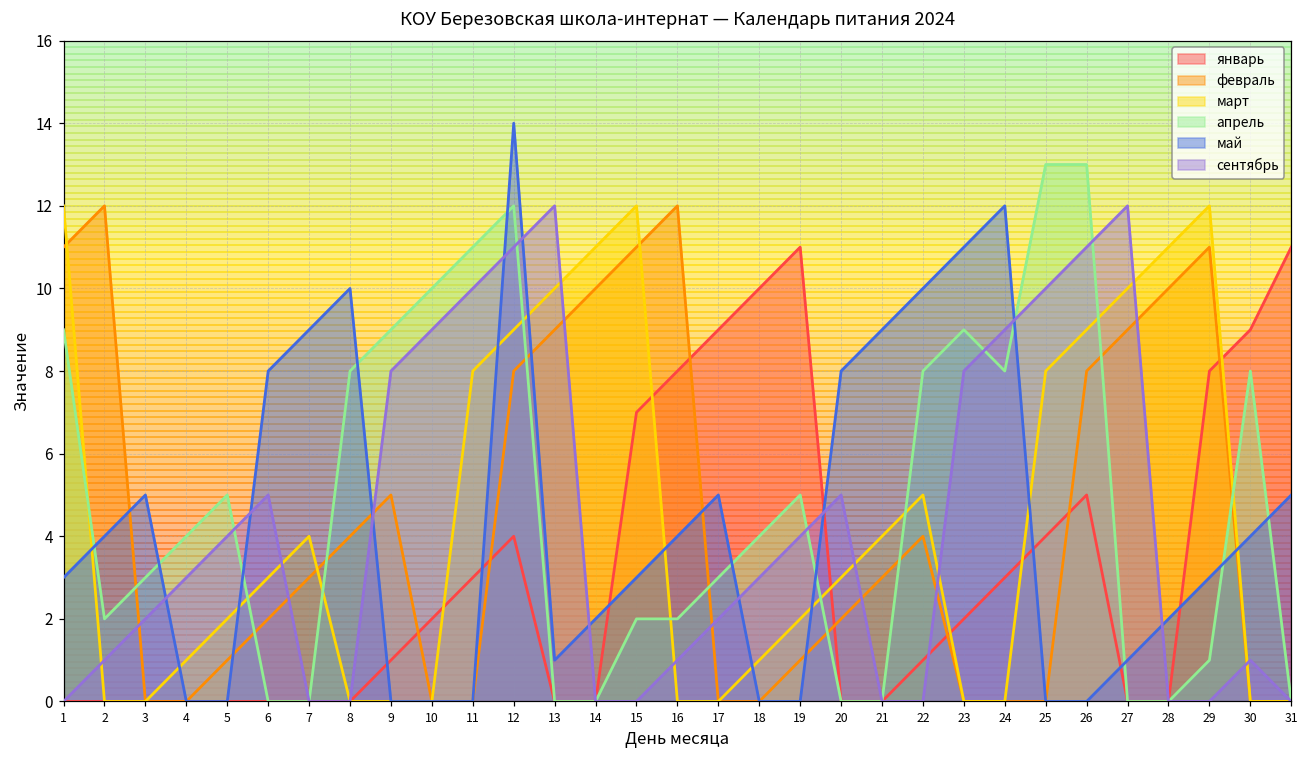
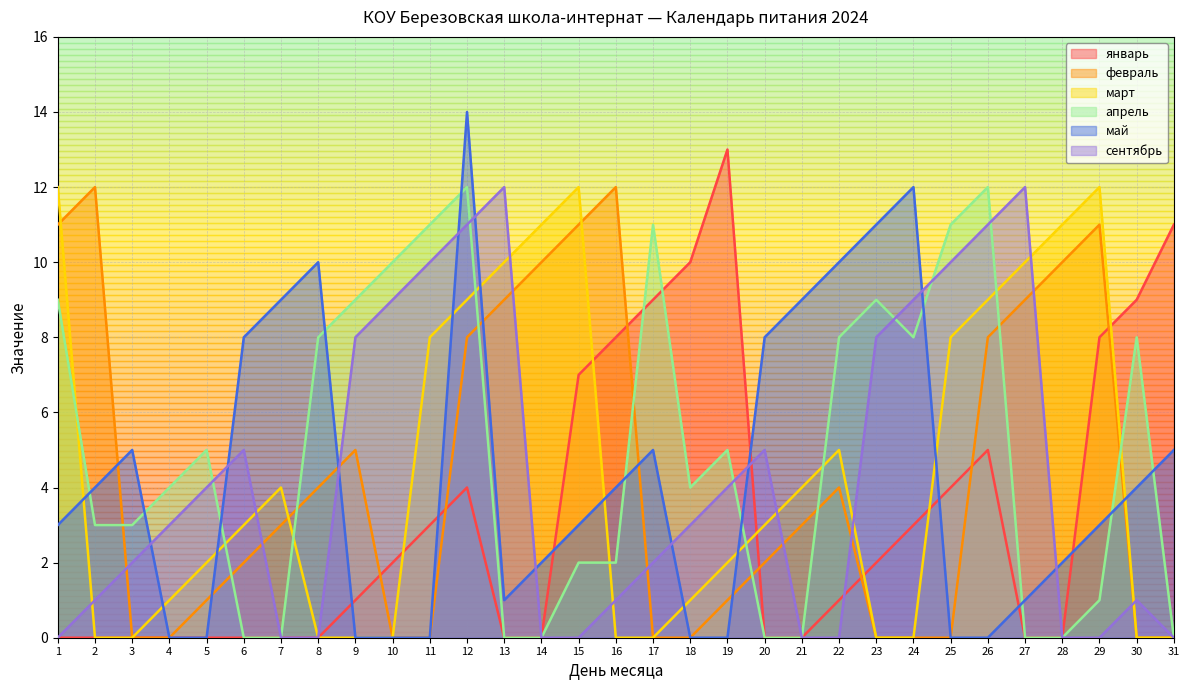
апрель, 2: 2 -> 3
апрель, 17: 3 -> 11
январь, 19: 11 -> 13
апрель, 25: 13 -> 11
апрель, 26: 13 -> 12
